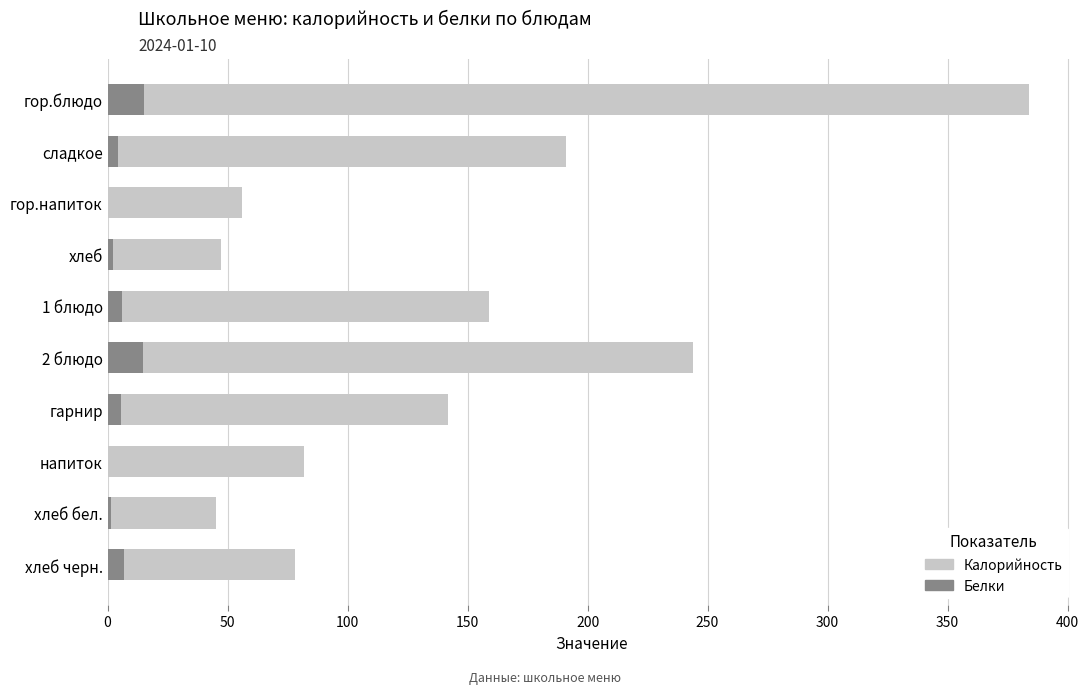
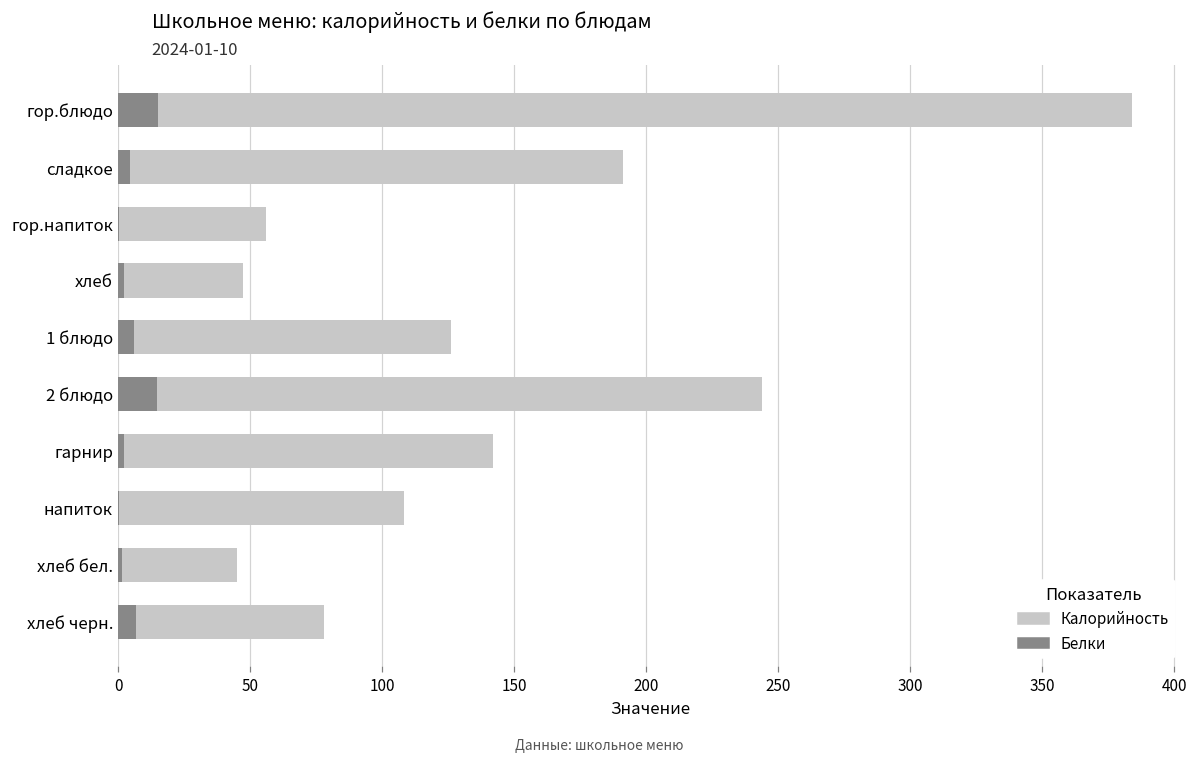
Калорийность, 1 блюдо: 159 -> 126
Белки, гарнир: 5 -> 2
Калорийность, напиток: 82 -> 108
